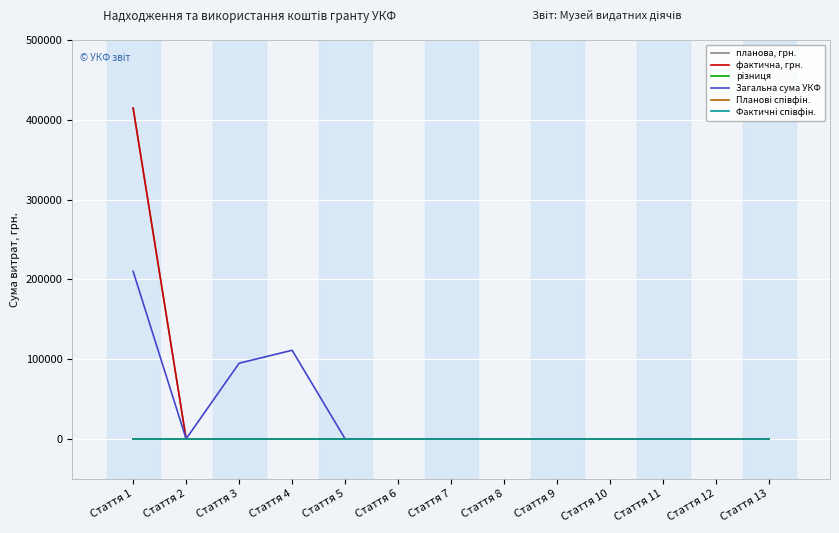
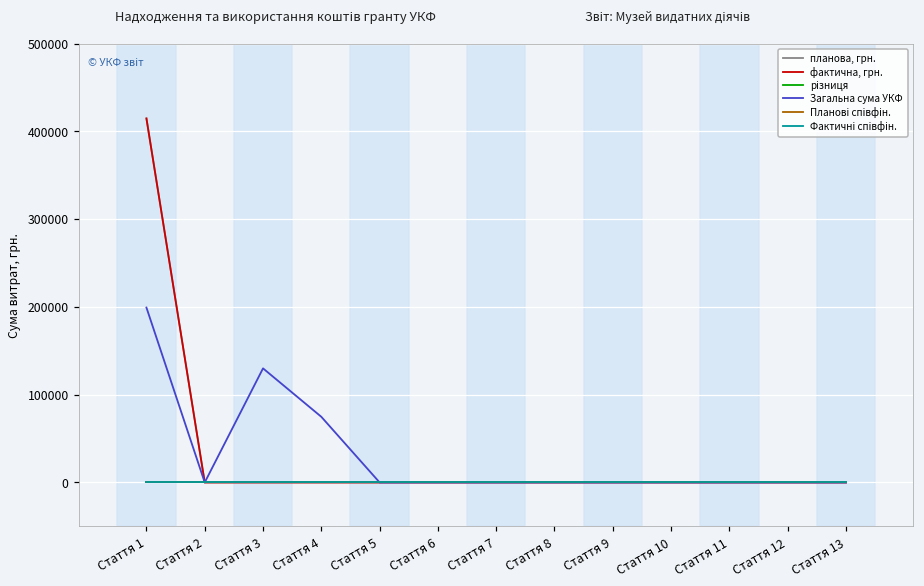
Загальна сума УКФ, Стаття 1: 210000 -> 200000
Загальна сума УКФ, Стаття 3: 90000 -> 130000
Загальна сума УКФ, Стаття 4: 110000 -> 70000
